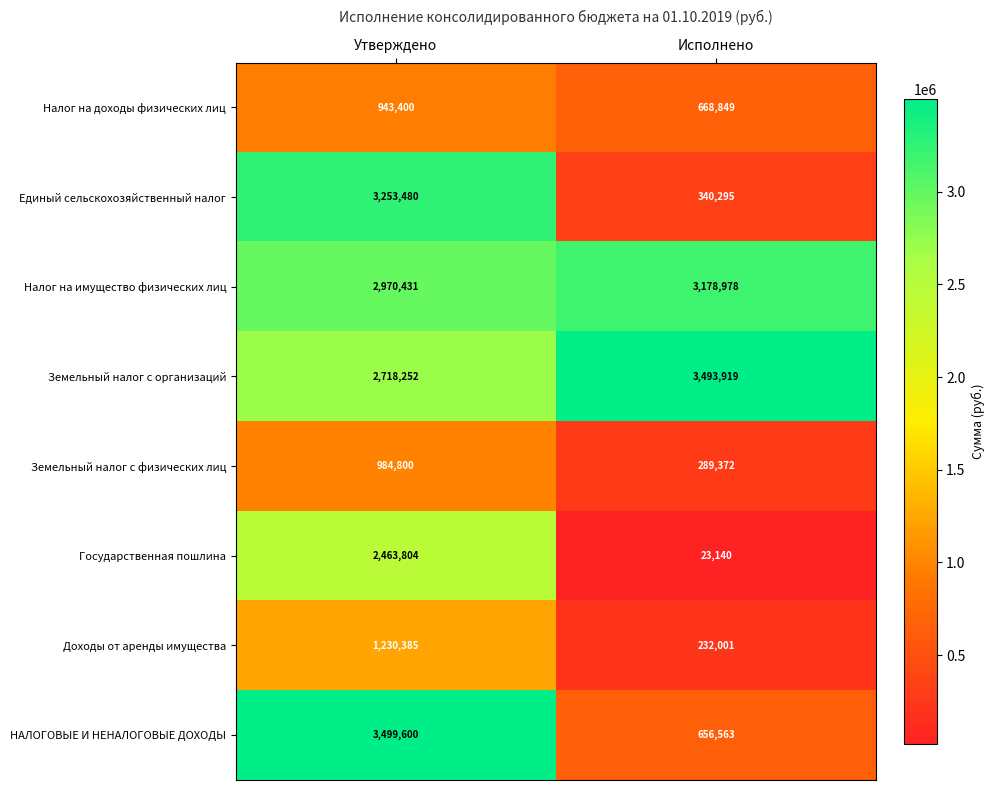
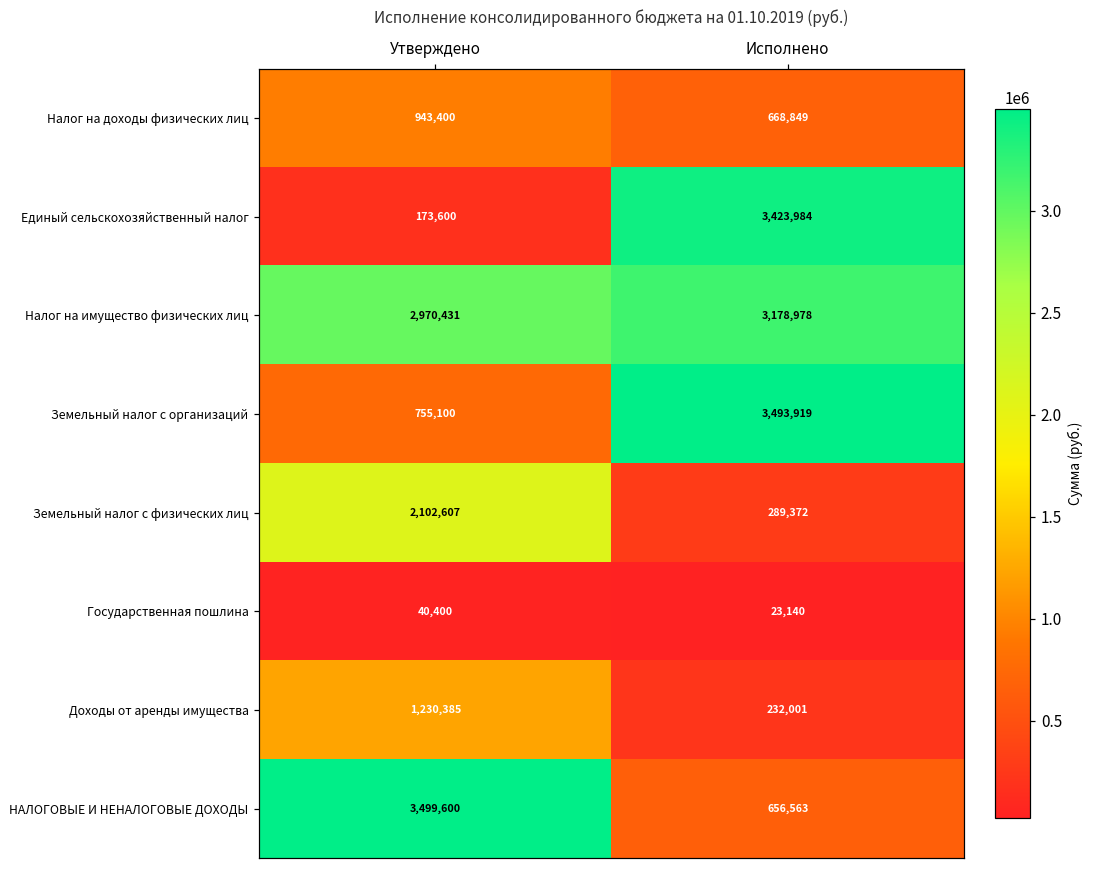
Единый сельскохозяйственный налог, Утверждено: 3,253,480 -> 173,600
Единый сельскохозяйственный налог, Исполнено: 340,295 -> 3,423,984
Земельный налог с организаций, Утверждено: 2,718,252 -> 755,100
Земельный налог с физических лиц, Утверждено: 984,800 -> 2,102,607
Государственная пошлина, Утверждено: 2,463,804 -> 40,400
